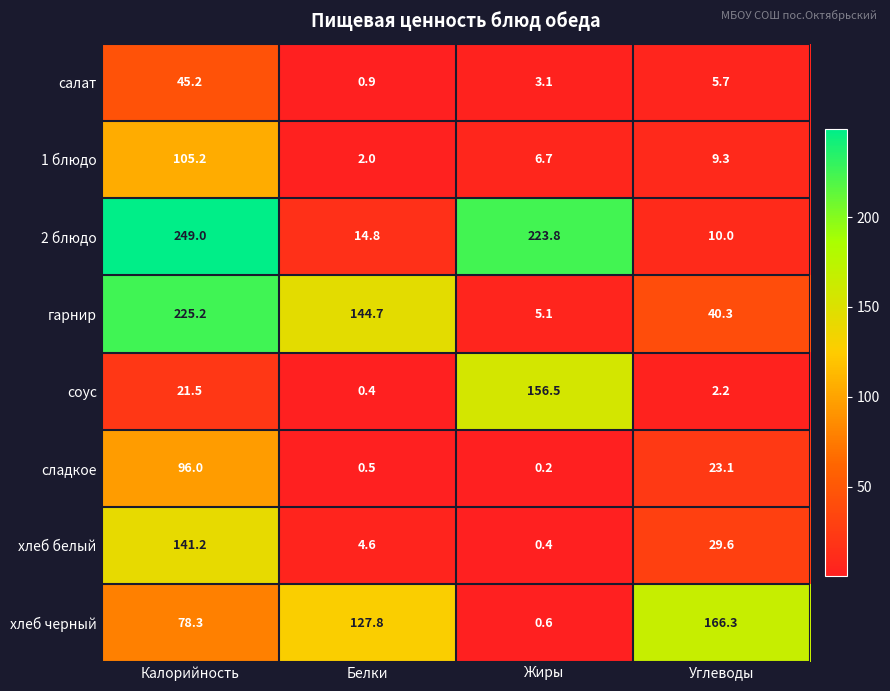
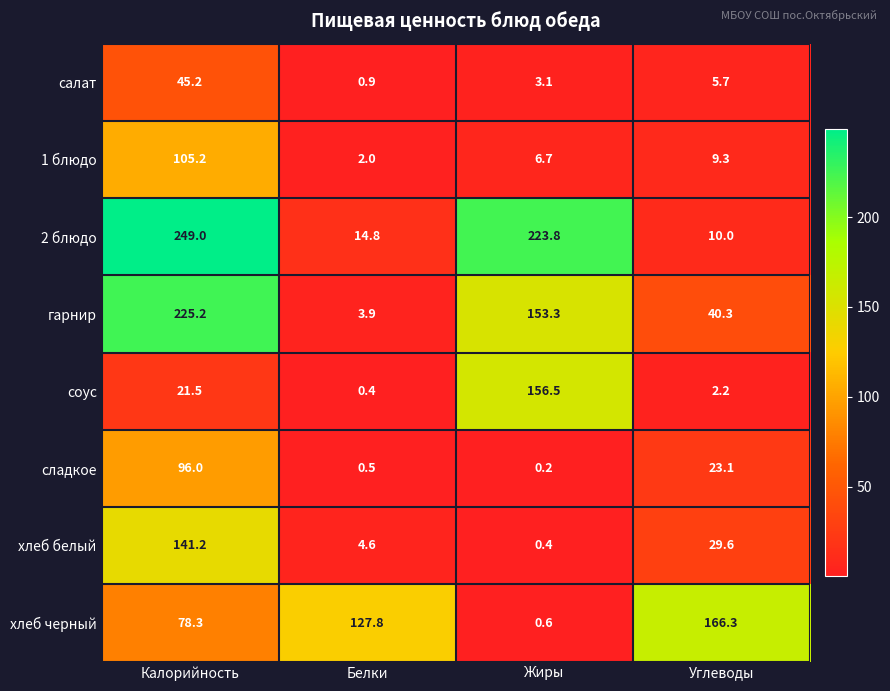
гарнир, Белки: 144.7 -> 3.9
гарнир, Жиры: 5.1 -> 153.3
